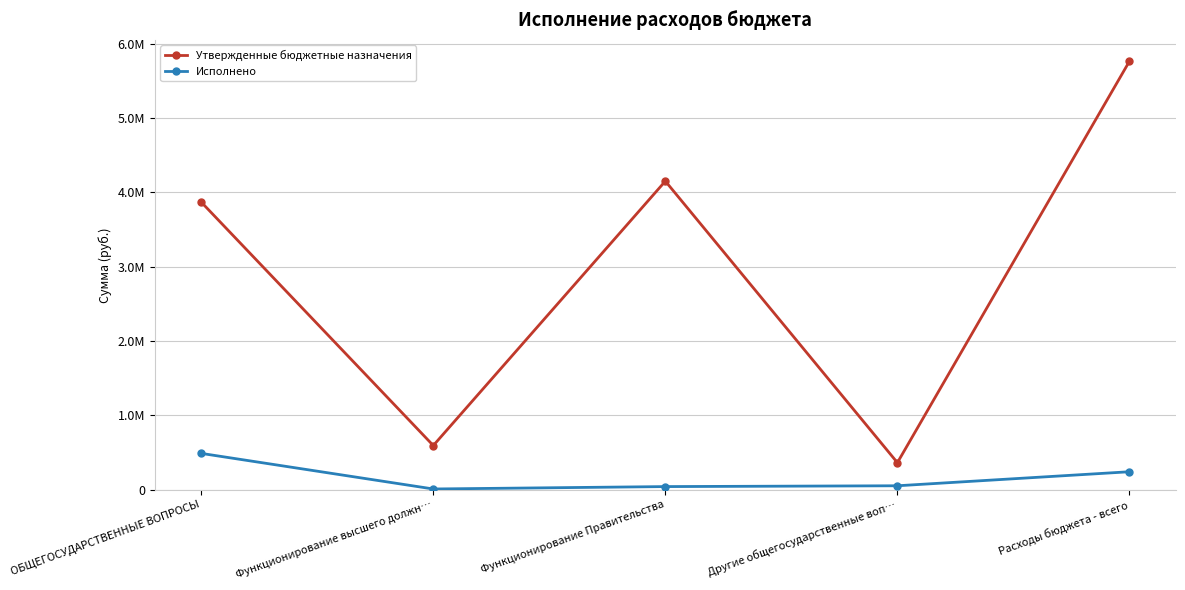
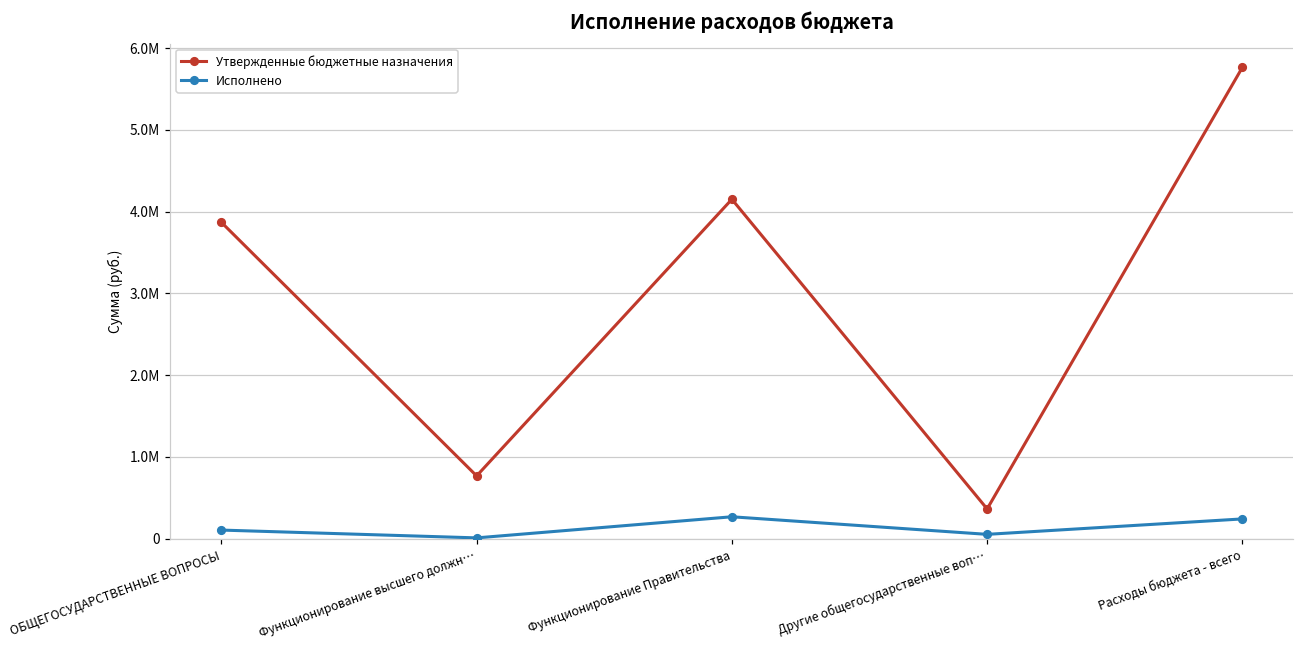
Исполнено, ОБЩЕГОСУДАРСТВЕННЫЕ ВОПРОСЫ: 500000 -> 100000
Утвержденные бюджетные назначения, Функционирование высшего должн…: 600000 -> 800000
Исполнено, Функционирование Правительства: 0 -> 300000
